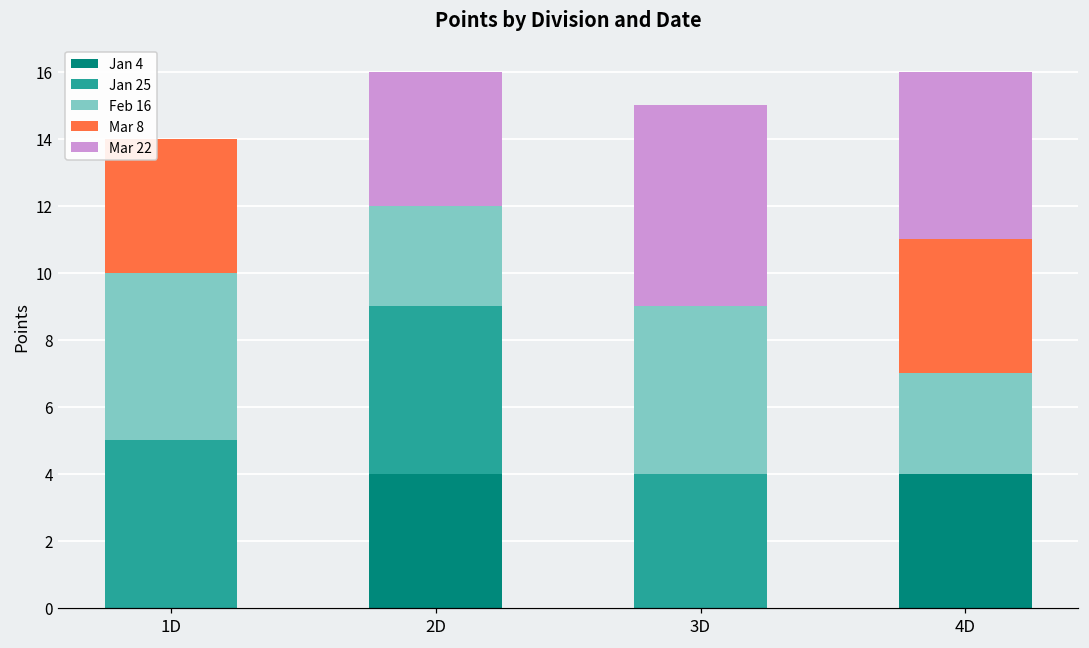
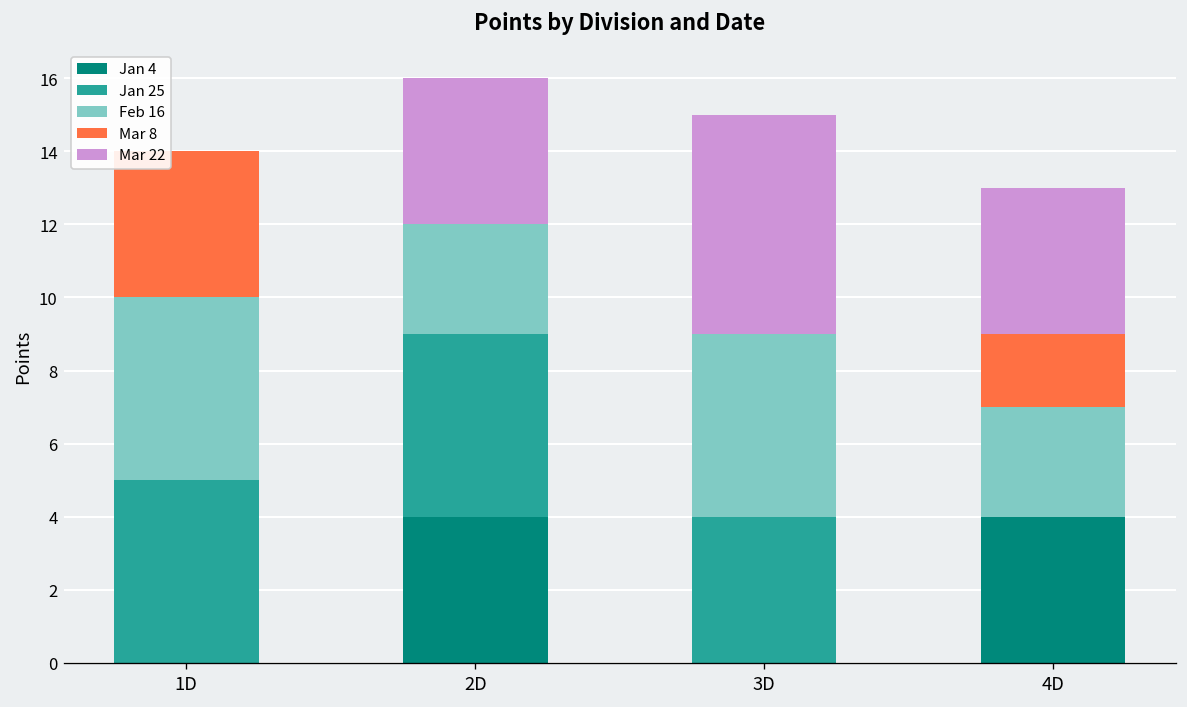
Mar 8, 4D: 4 -> 2
Mar 22, 4D: 5 -> 4
